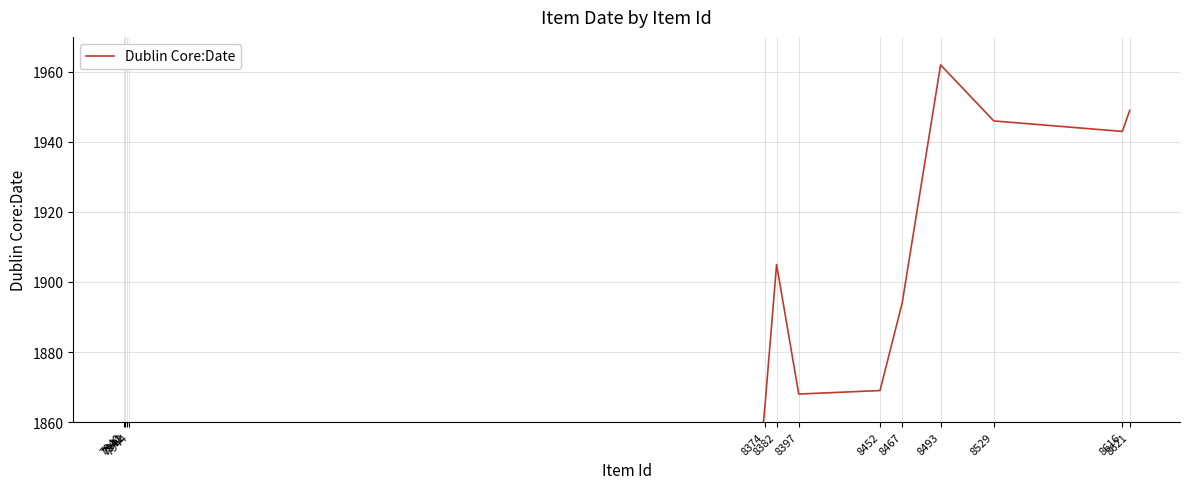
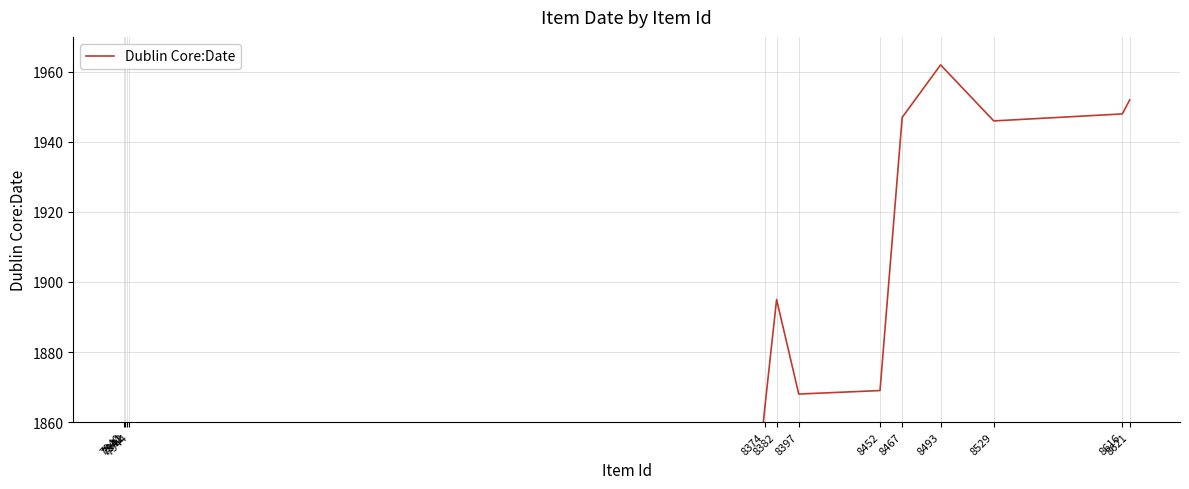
8382: 1905 -> 1895
8467: 1894 -> 1947
8616: 1943 -> 1948
8621: 1949 -> 1952
